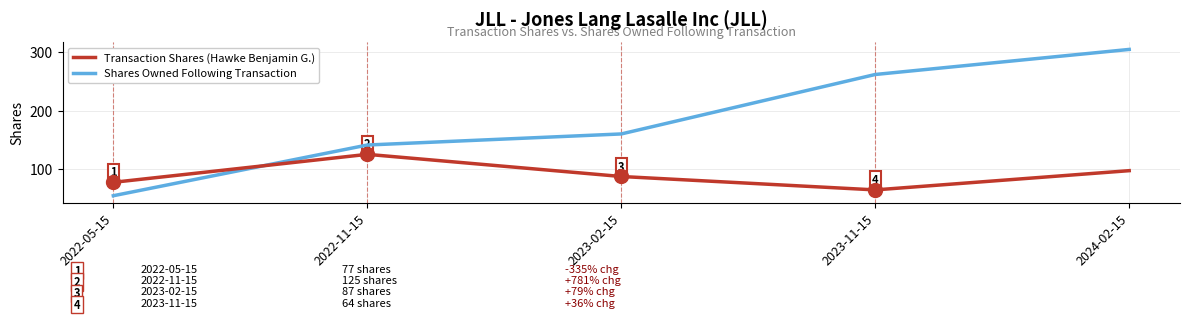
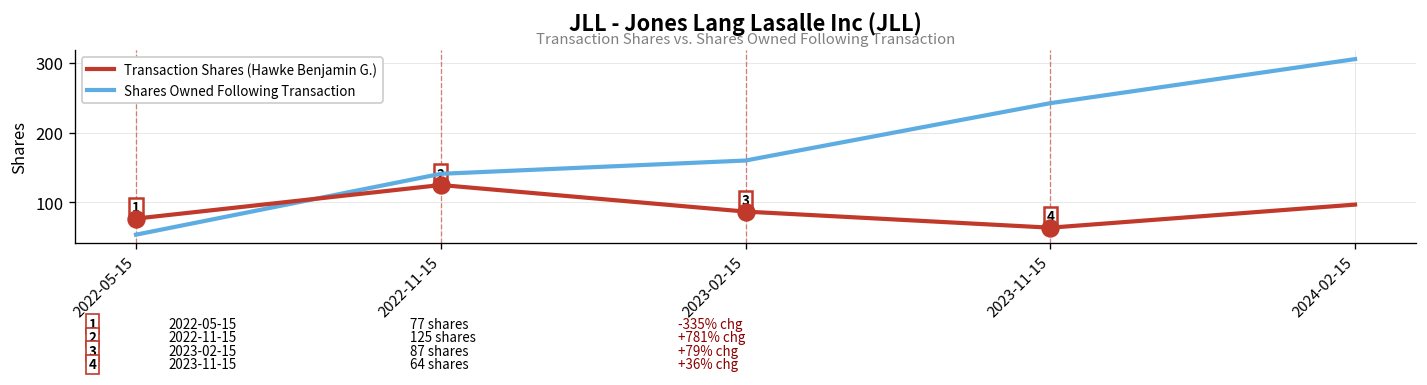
Shares Owned Following Transaction, 2023-11-15: 260 -> 240
